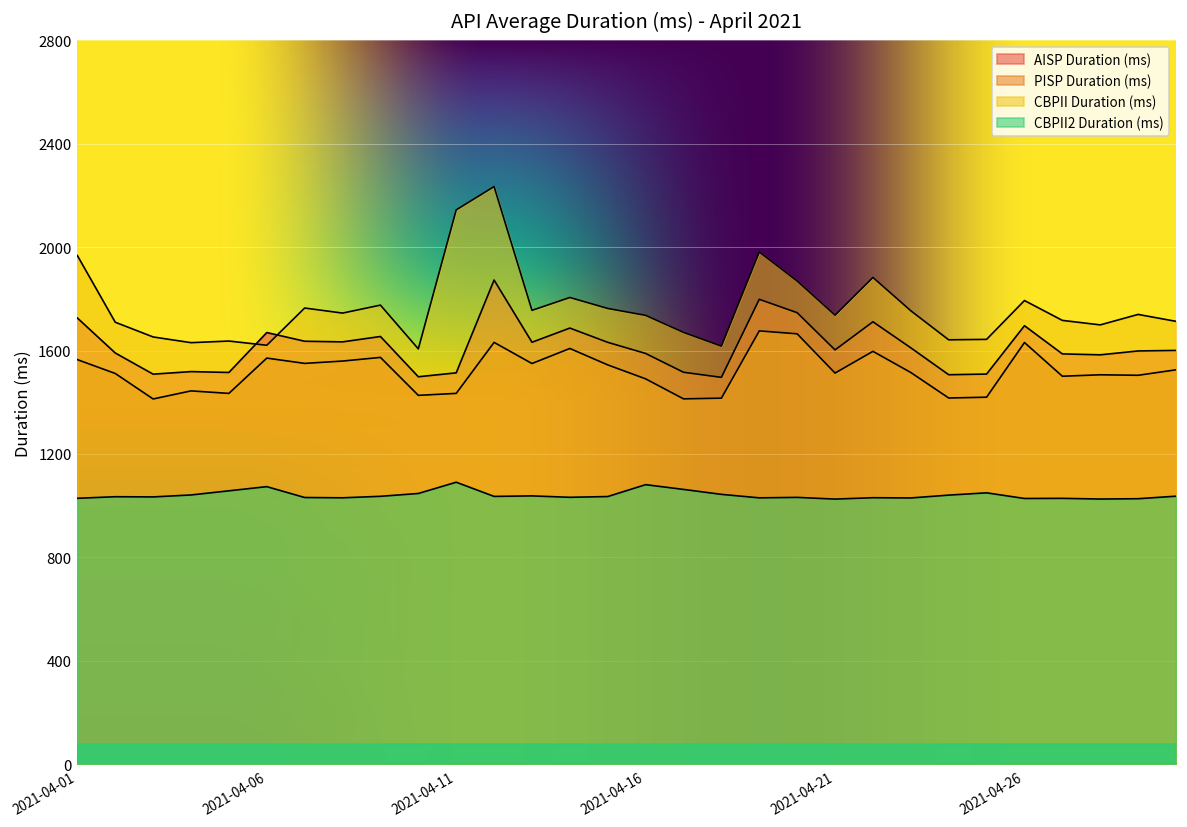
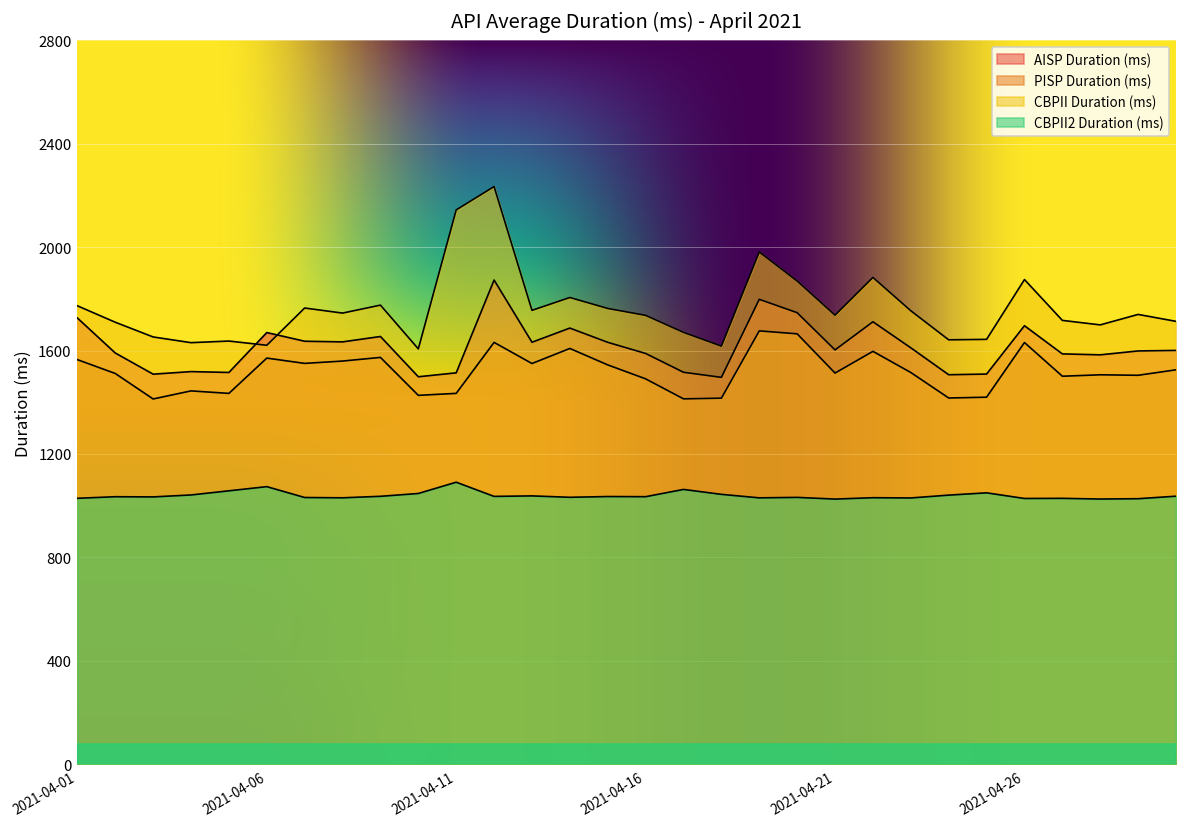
CBPII Duration (ms), 2021-04-01: 1970 -> 1770
CBPII2 Duration (ms), 2021-04-16: 1080 -> 1030
CBPII Duration (ms), 2021-04-26: 1790 -> 1870
